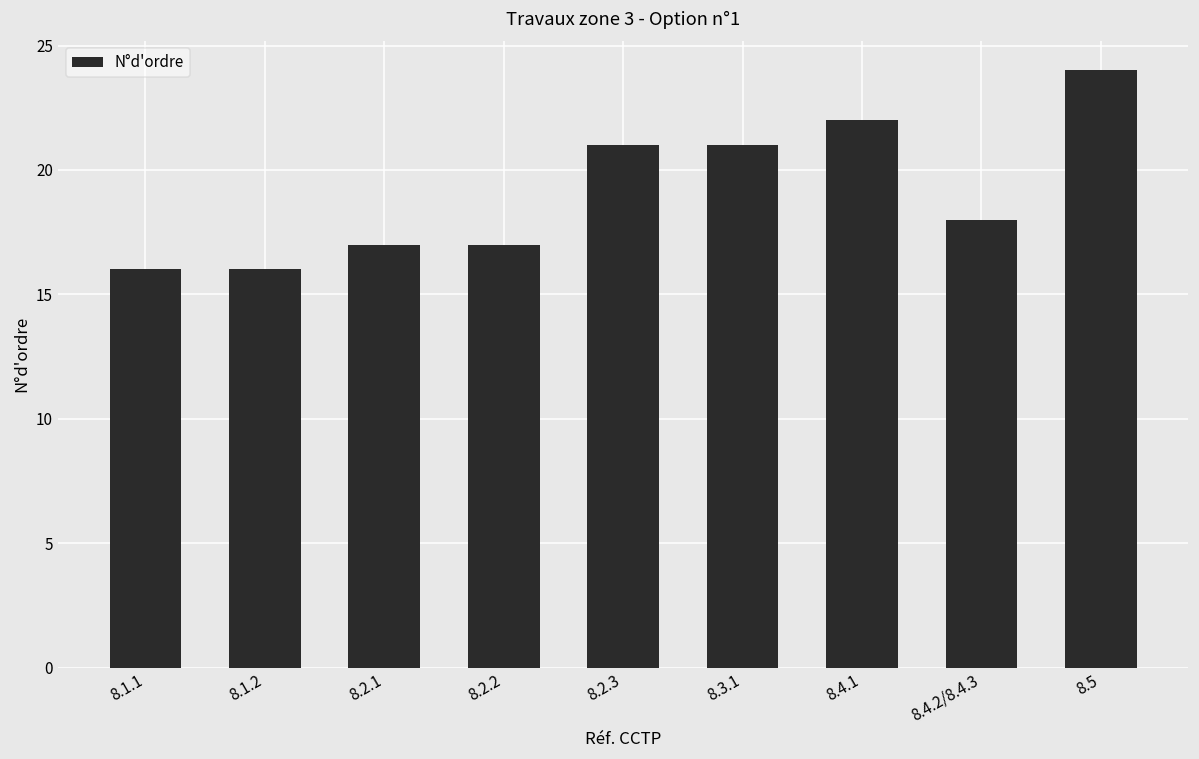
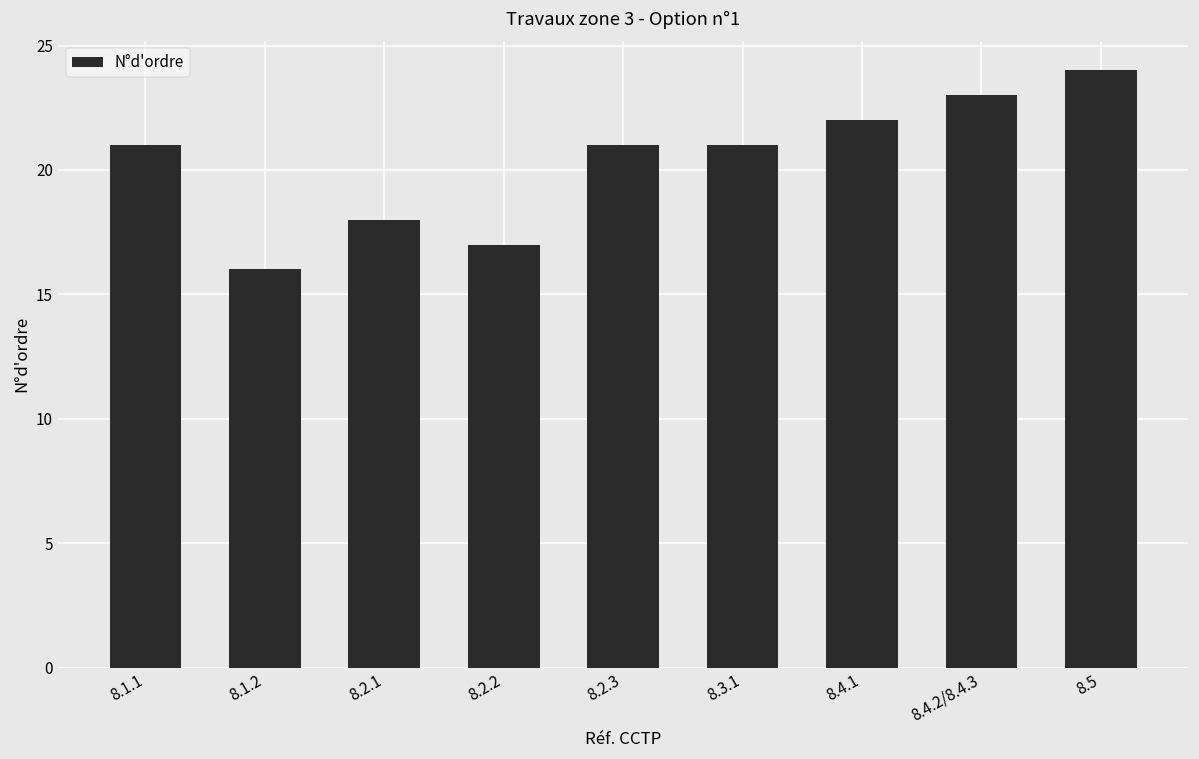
8.1.1: 16 -> 21
8.2.1: 17 -> 18
8.4.2/8.4.3: 18 -> 23
